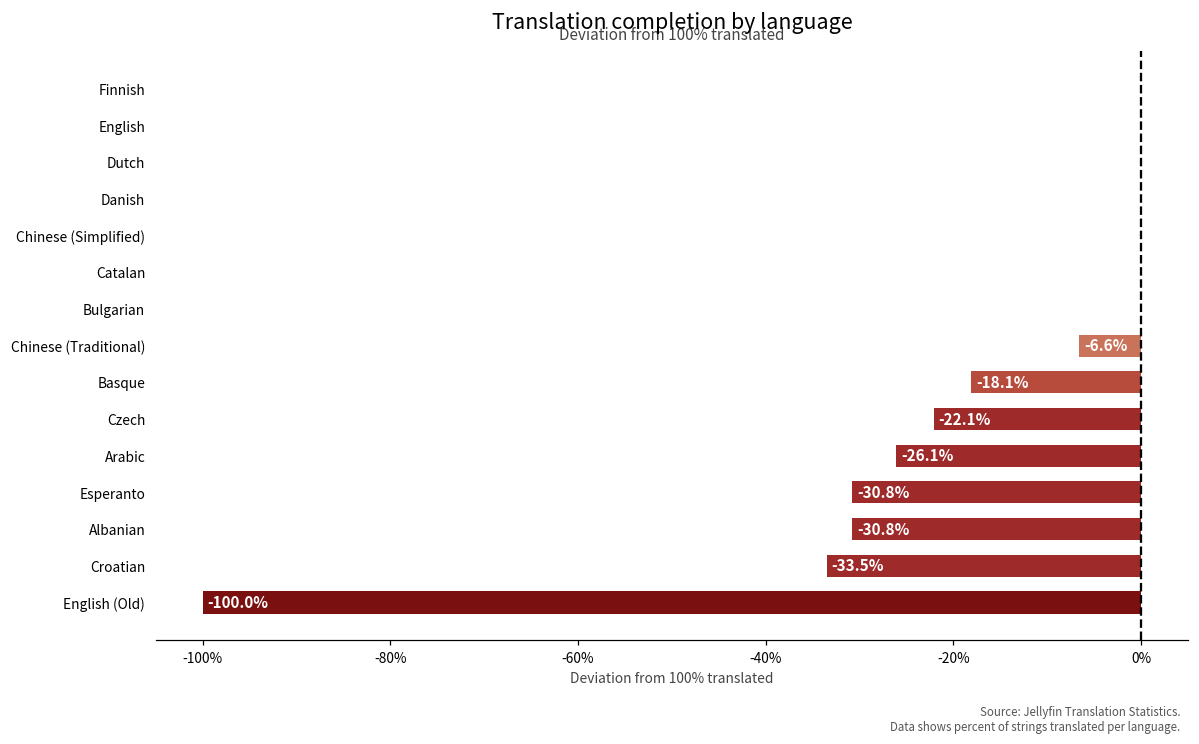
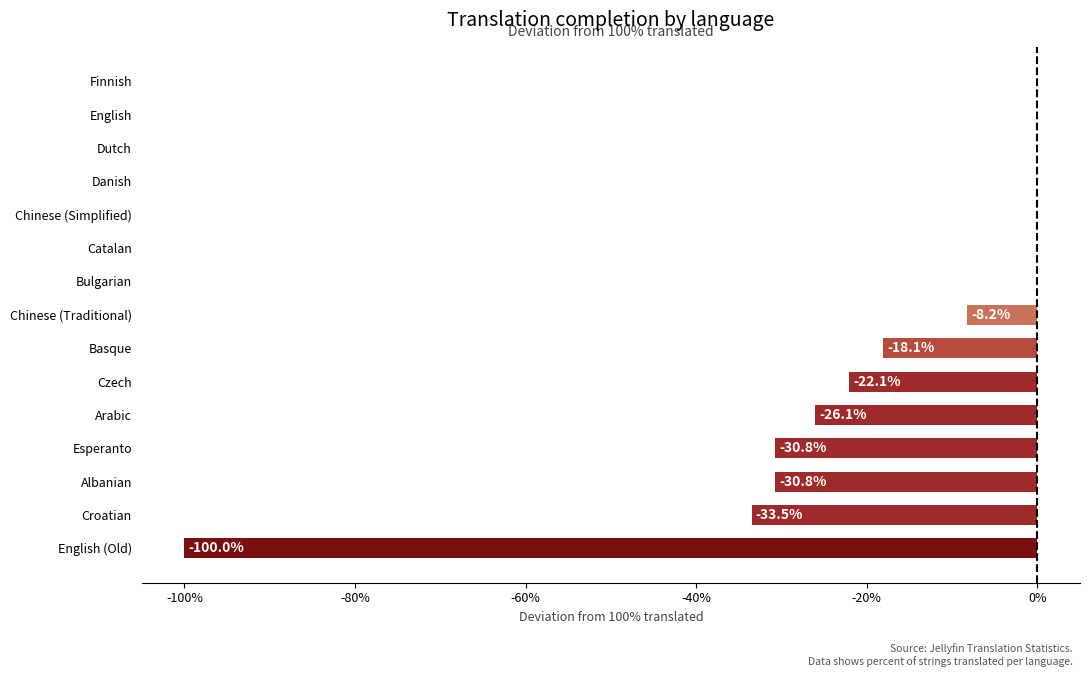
Chinese (Traditional): -6.6% -> -8.2%
